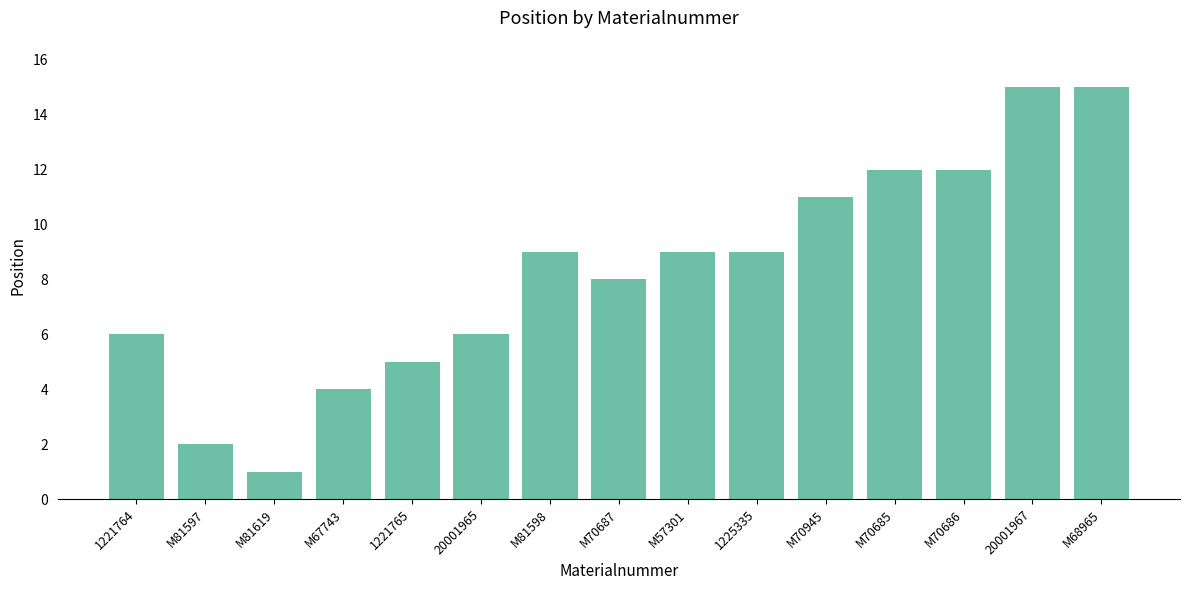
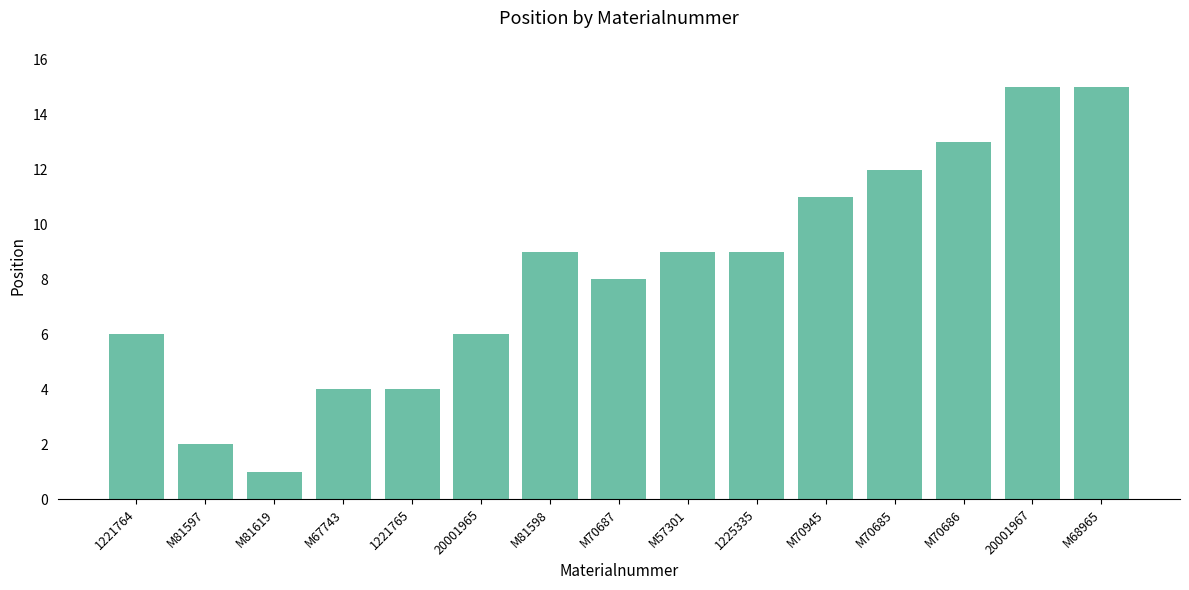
1221765: 5 -> 4
M70686: 12 -> 13
